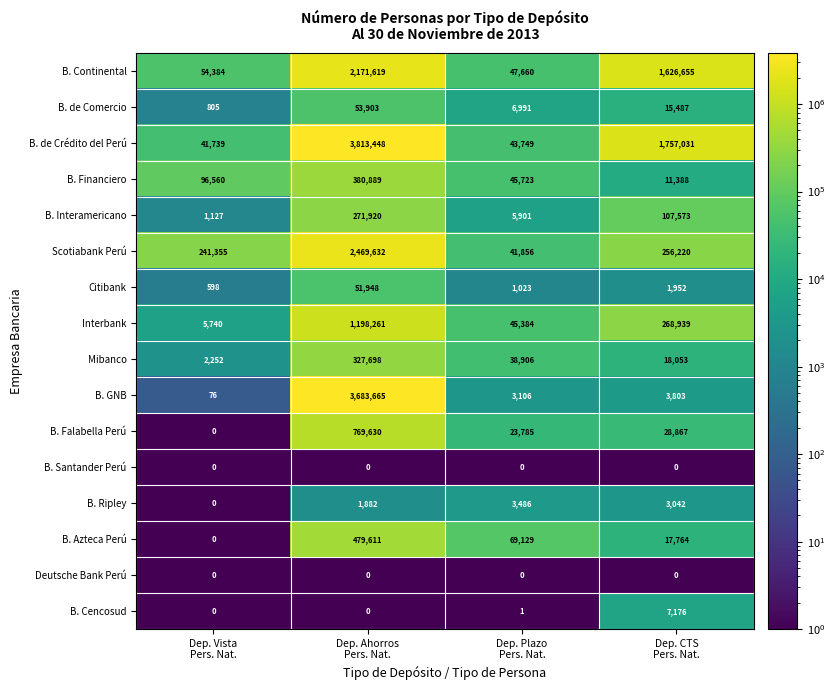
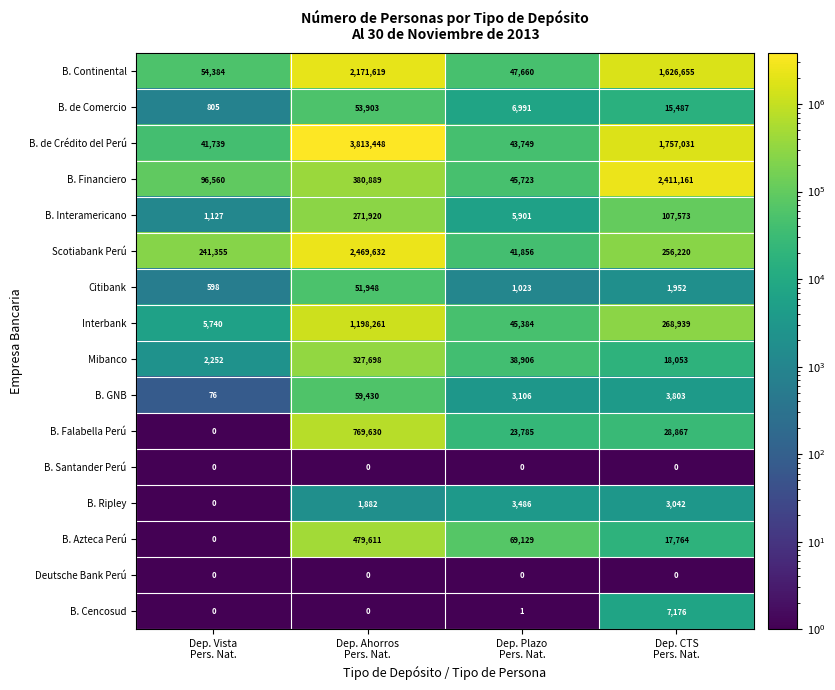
B. Financiero, Dep. CTS Pers. Nat.: 11,388 -> 2,411,161
B. GNB, Dep. Ahorros Pers. Nat.: 3,683,665 -> 59,430
